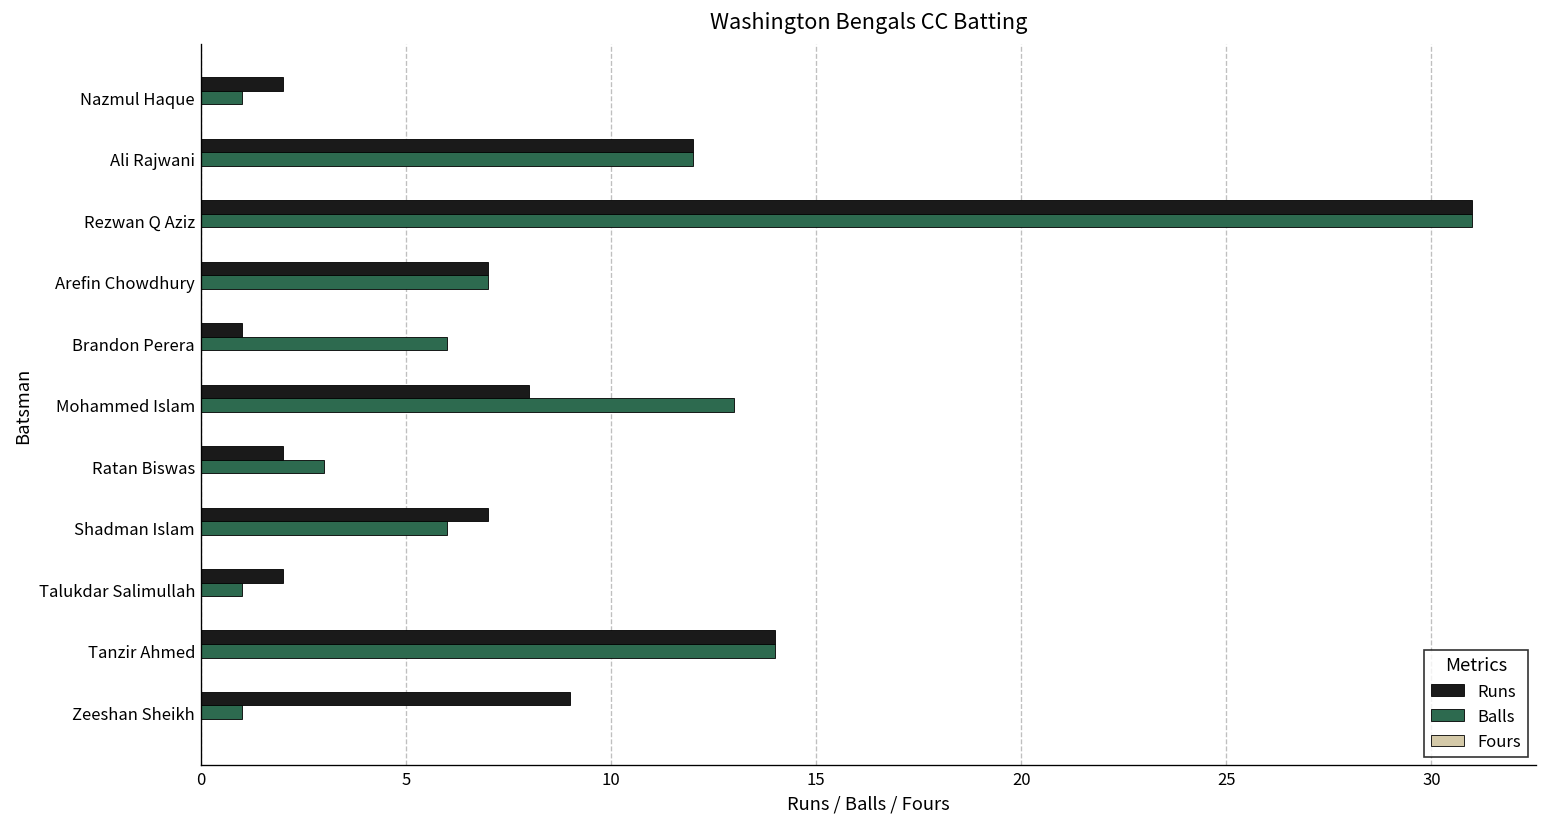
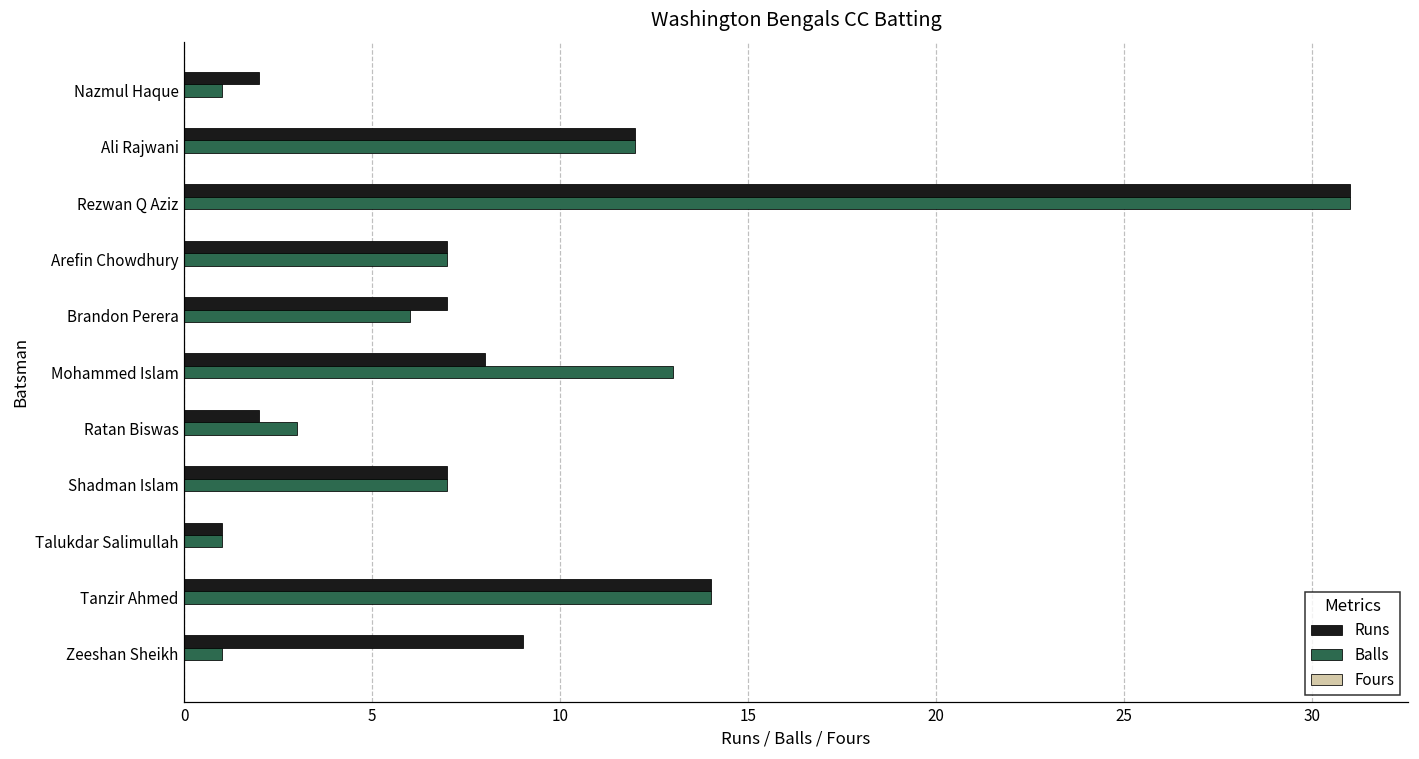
Runs, Brandon Perera: 1 -> 7
Balls, Shadman Islam: 6 -> 7
Runs, Talukdar Salimullah: 2 -> 1
